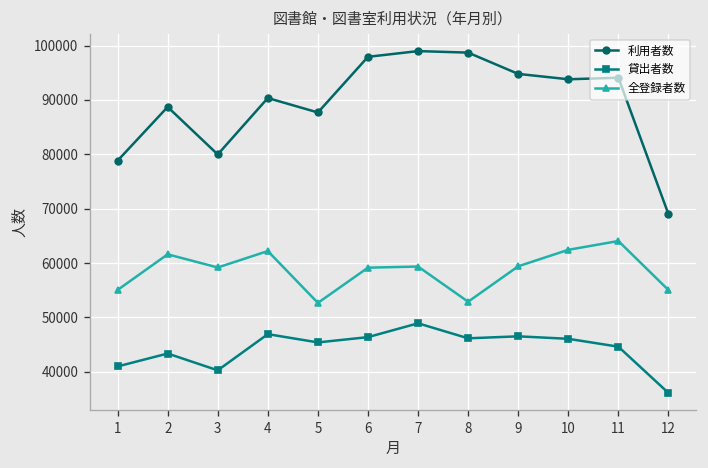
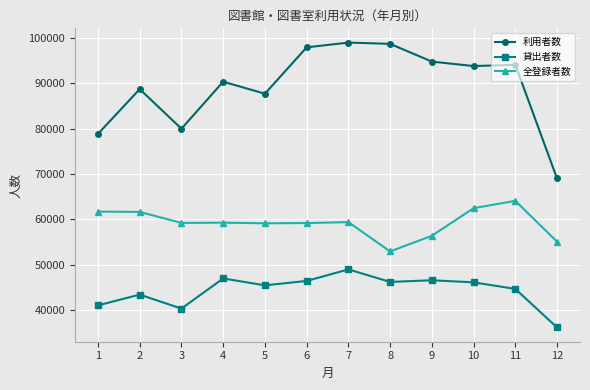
全登録者数, 1: 55000 -> 62000
全登録者数, 4: 62000 -> 59000
全登録者数, 5: 53000 -> 59000
全登録者数, 9: 59000 -> 56000
